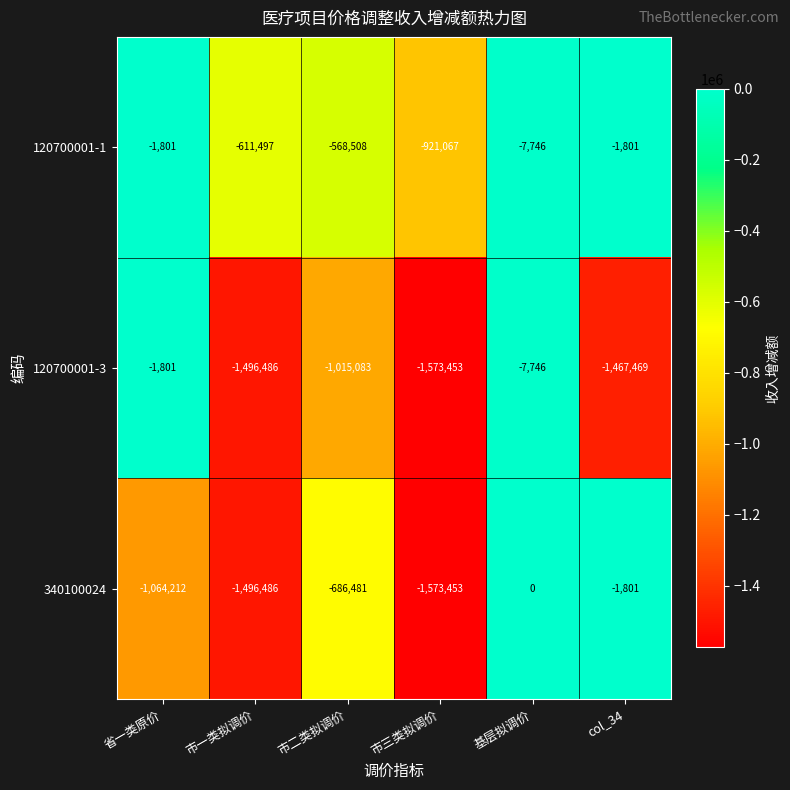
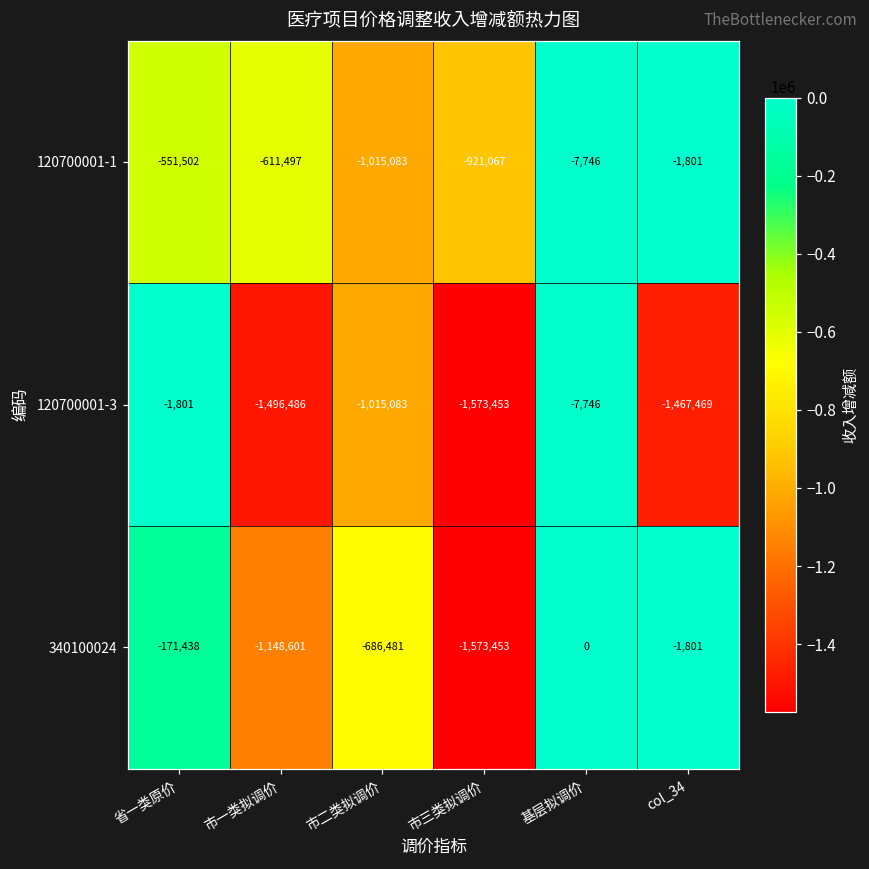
120700001-1, 省一类原价: -1,801 -> -551,502
120700001-1, 市二类拟调价: -568,508 -> -1,015,083
340100024, 省一类原价: -1,064,212 -> -171,438
340100024, 市一类拟调价: -1,496,486 -> -1,148,601
